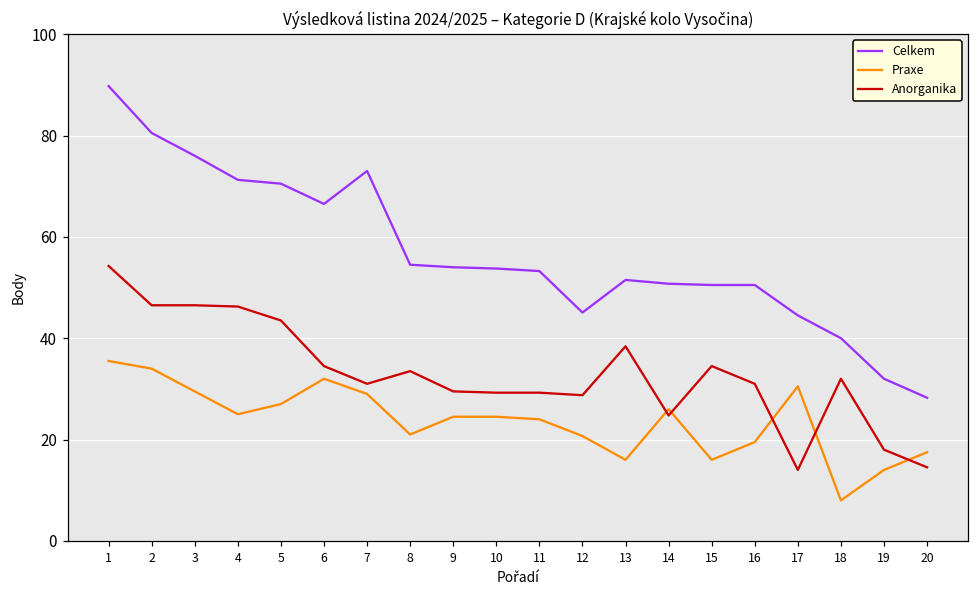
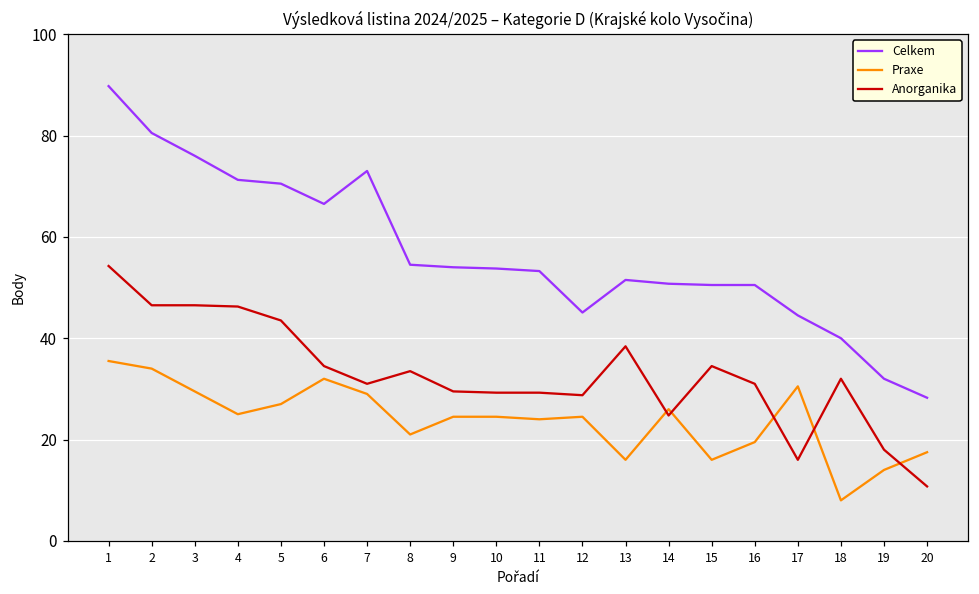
Praxe, 12: 21 -> 25
Anorganika, 17: 14 -> 16
Anorganika, 20: 15 -> 11
